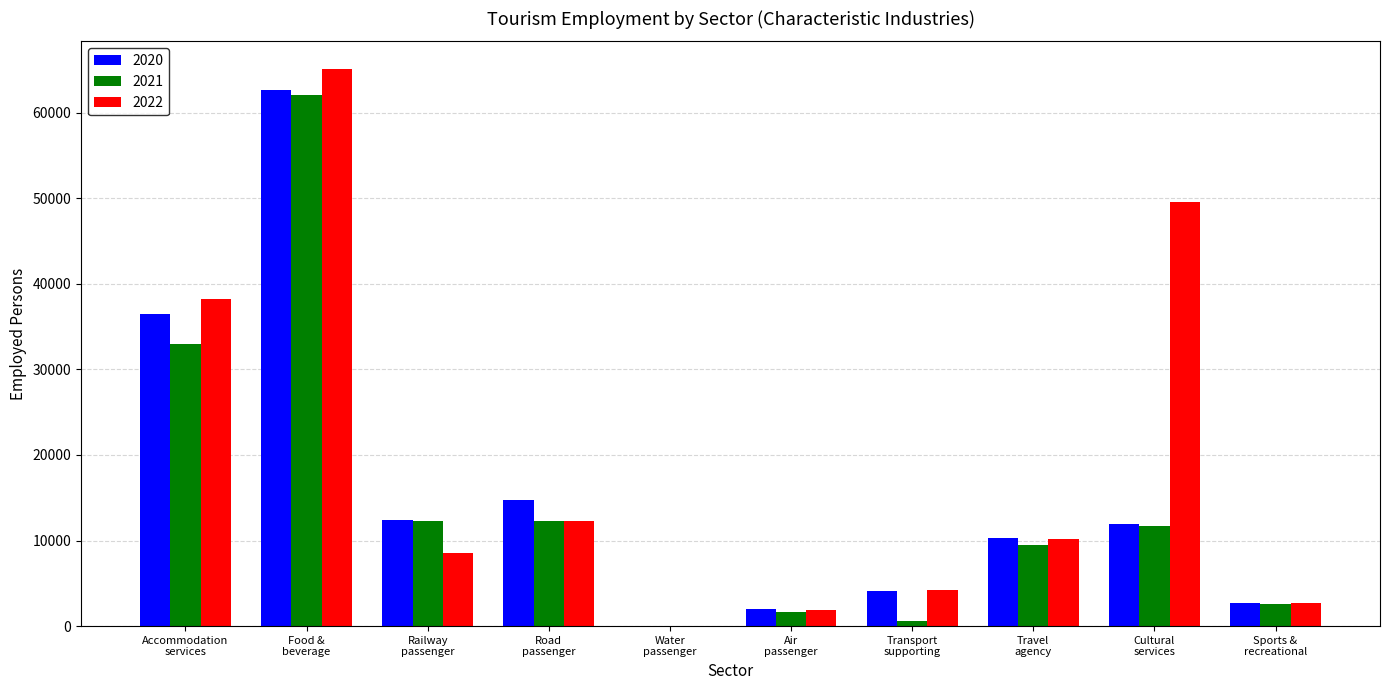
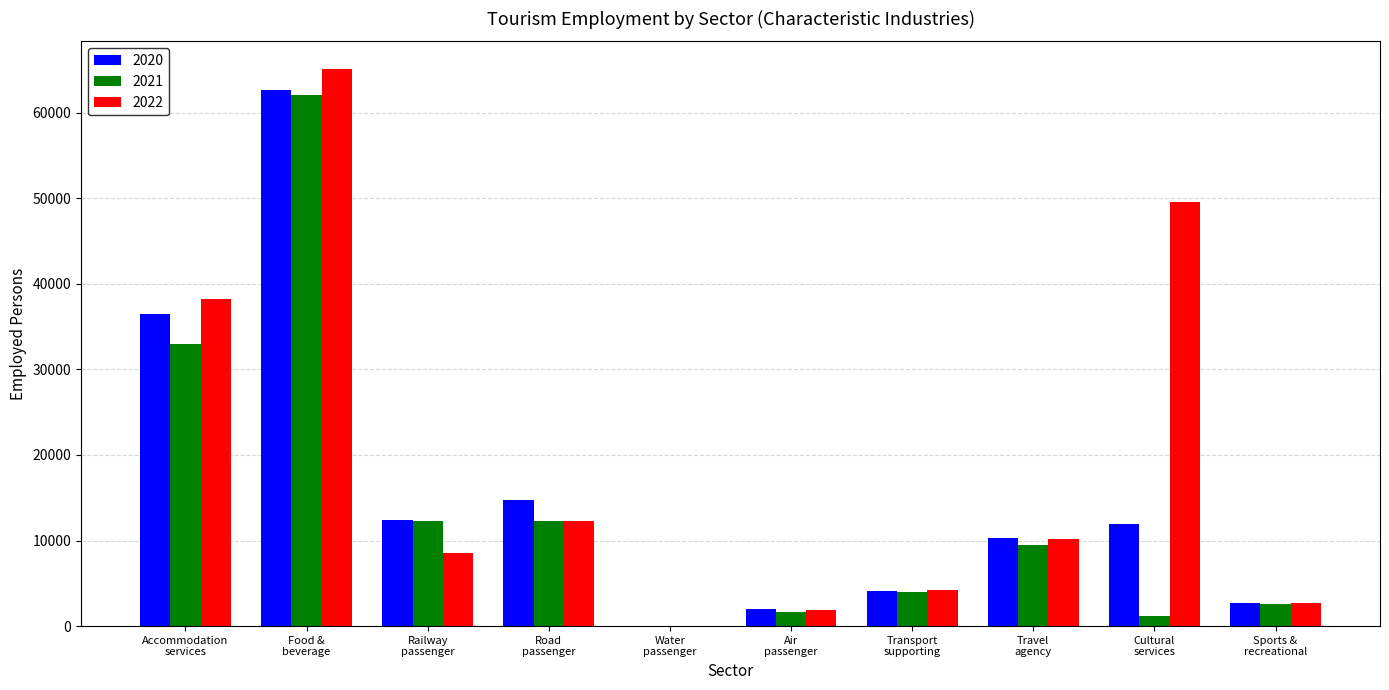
2021, Transport supporting: 1000 -> 4000
2021, Cultural services: 12000 -> 1000
